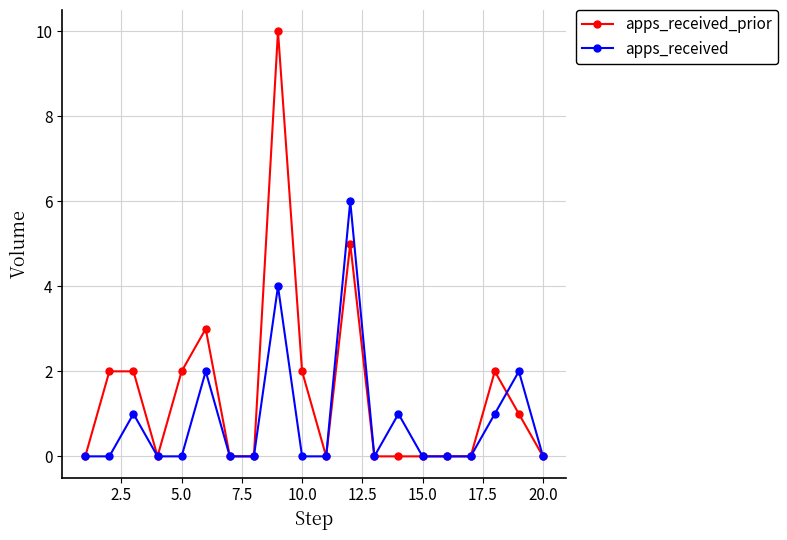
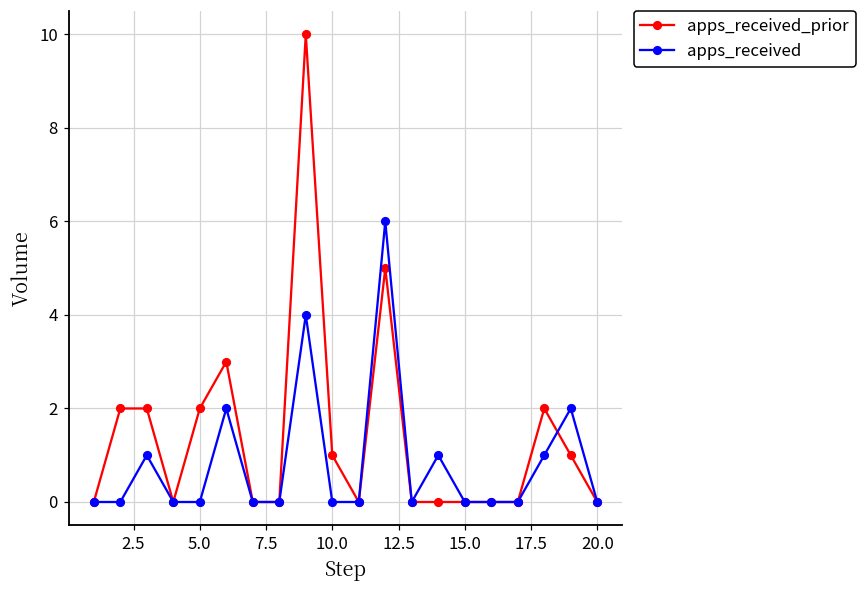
apps_received_prior, 10.0: 2 -> 1
